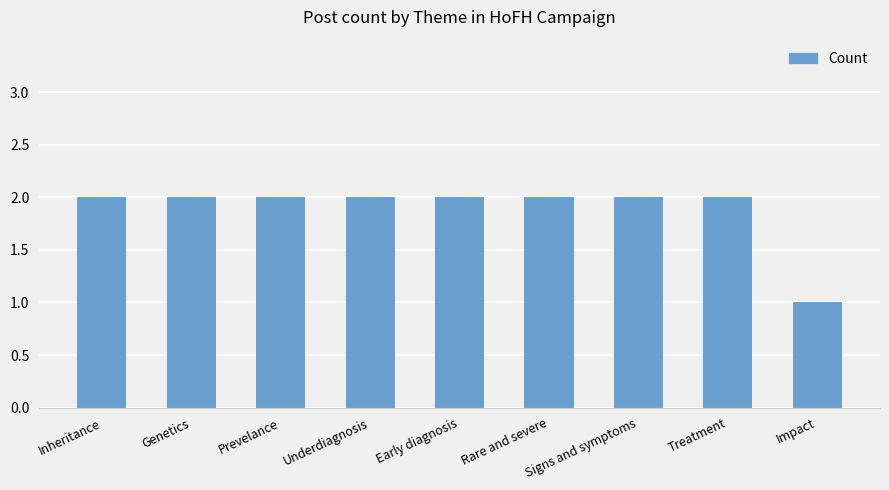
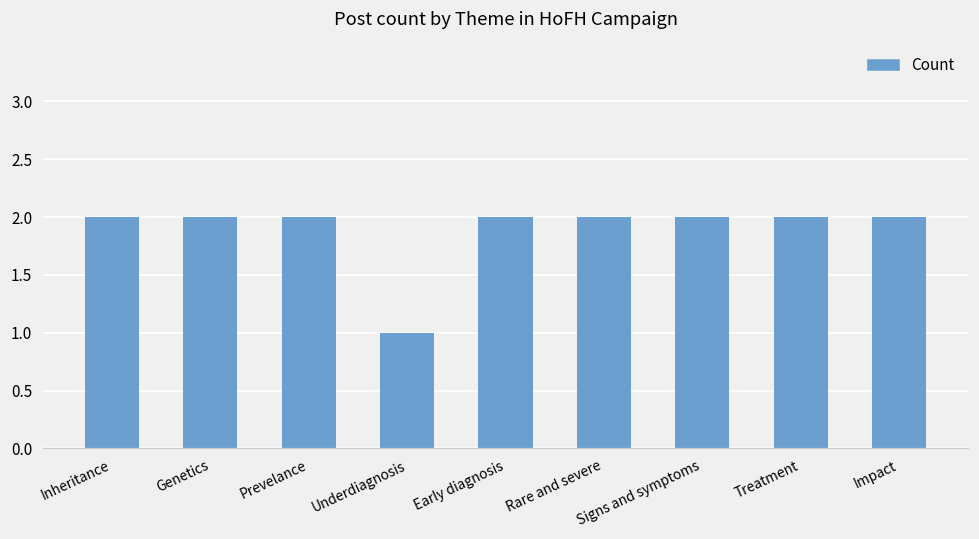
Underdiagnosis: 2 -> 1
Impact: 1 -> 2
